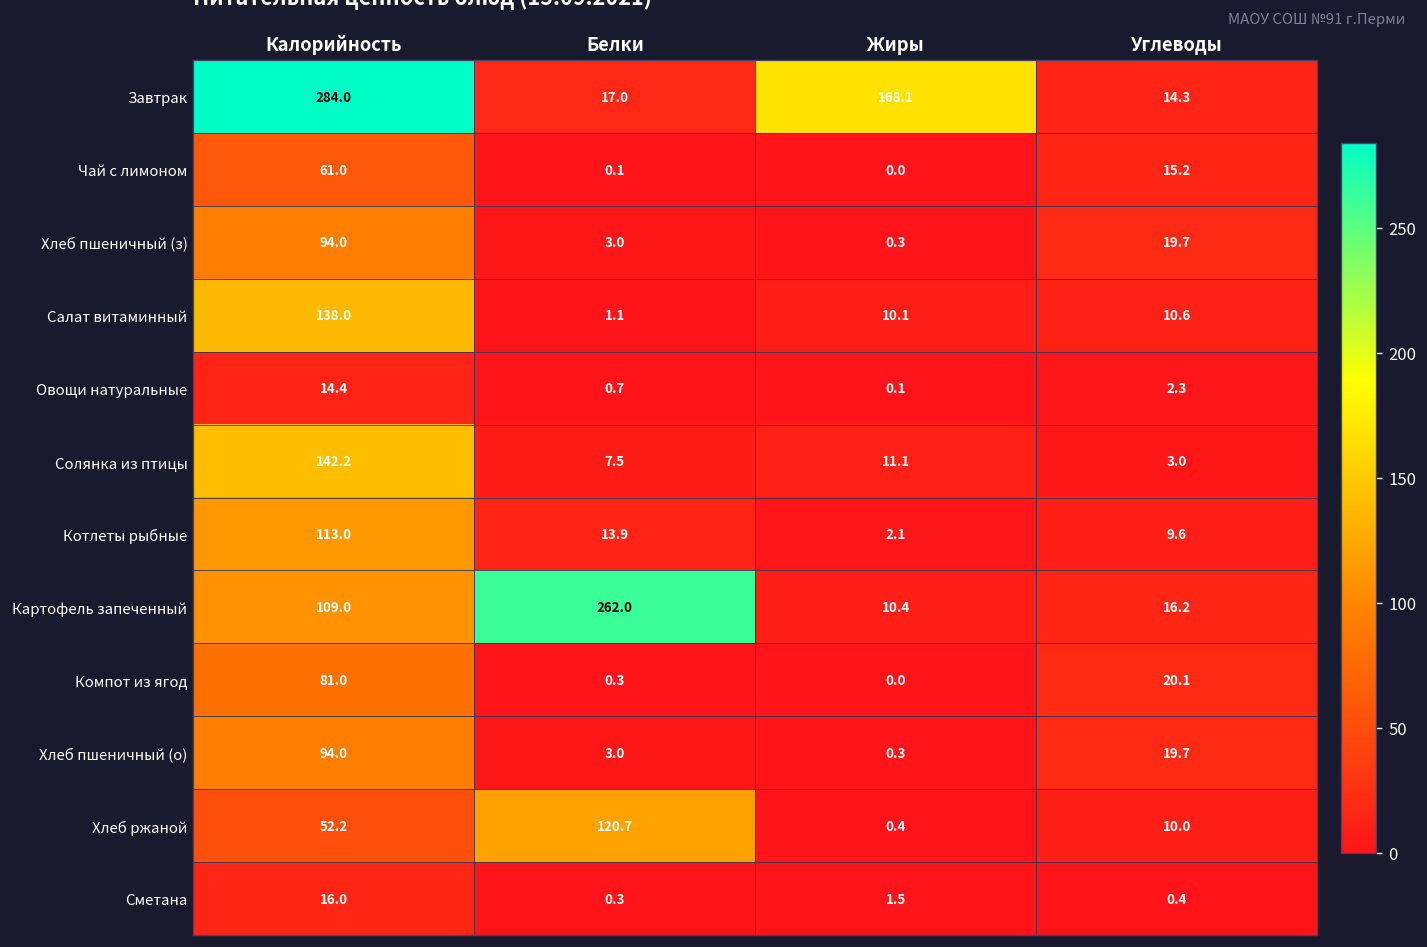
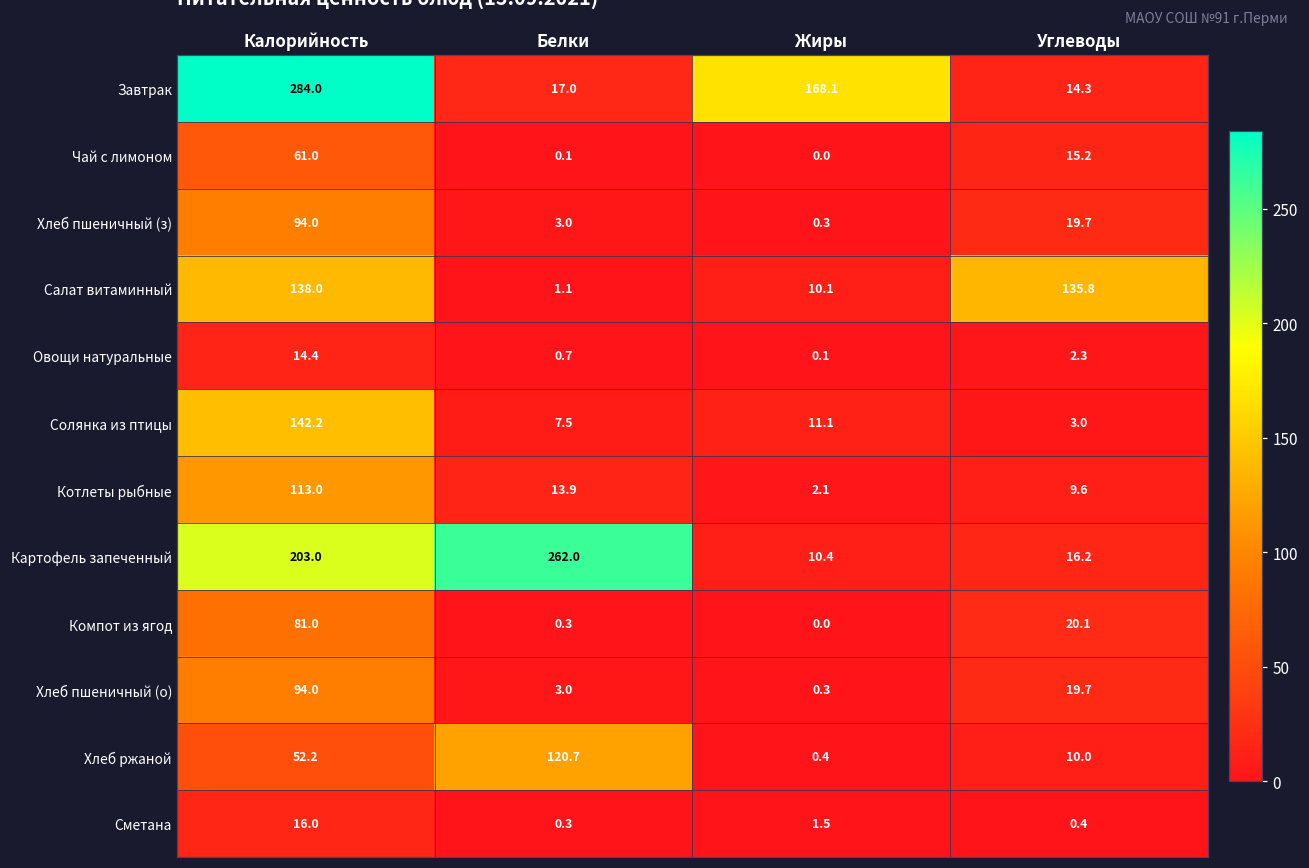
Салат витаминный, Углеводы: 10.6 -> 135.8
Картофель запеченный, Калорийность: 109.0 -> 203.0
